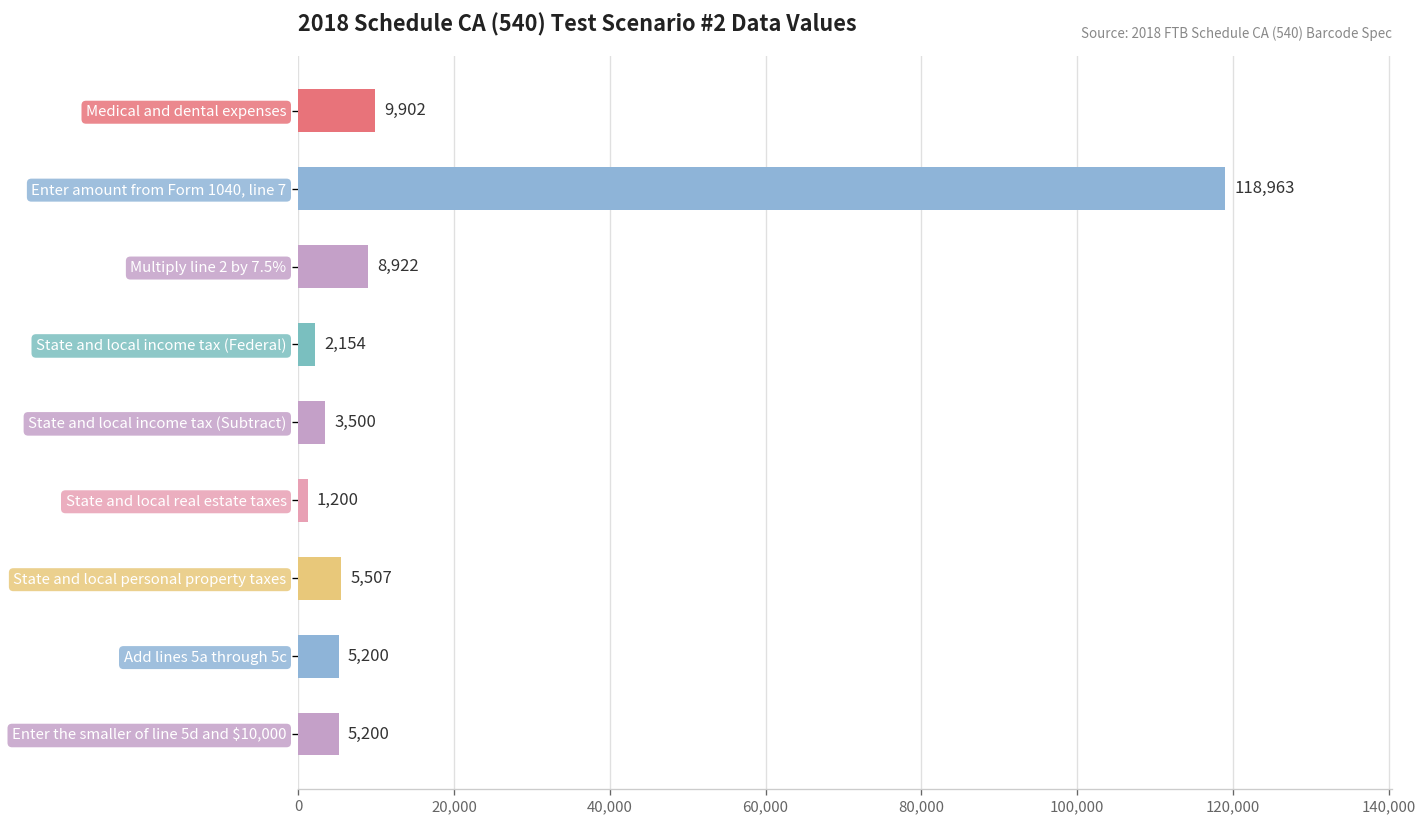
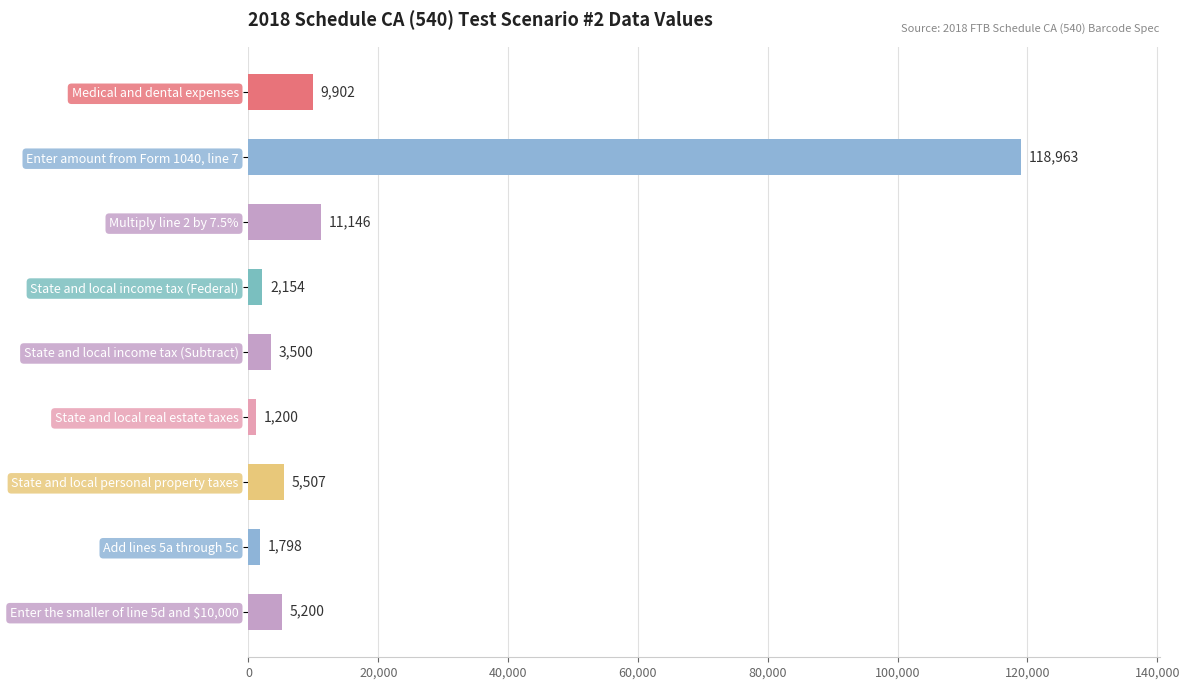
Multiply line 2 by 7.5%: 8,922 -> 11,146
Add lines 5a through 5c: 5,200 -> 1,798
